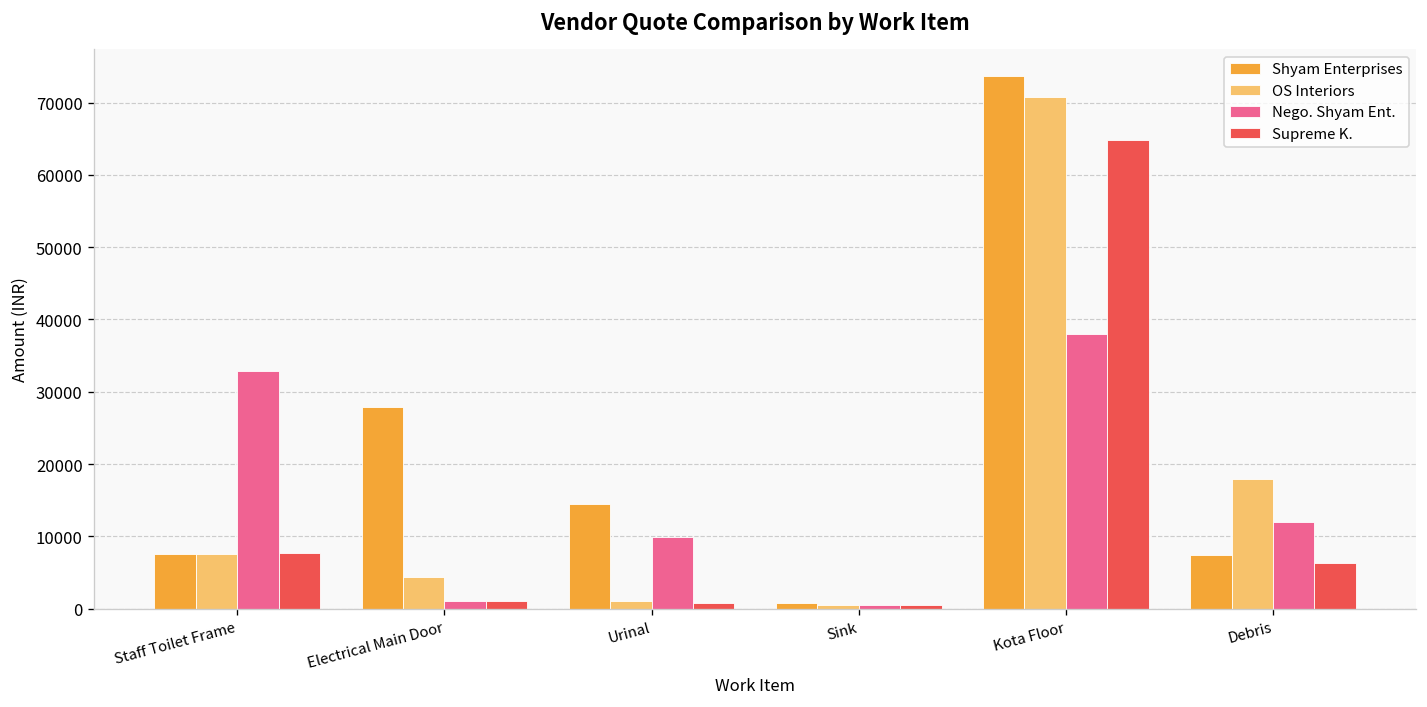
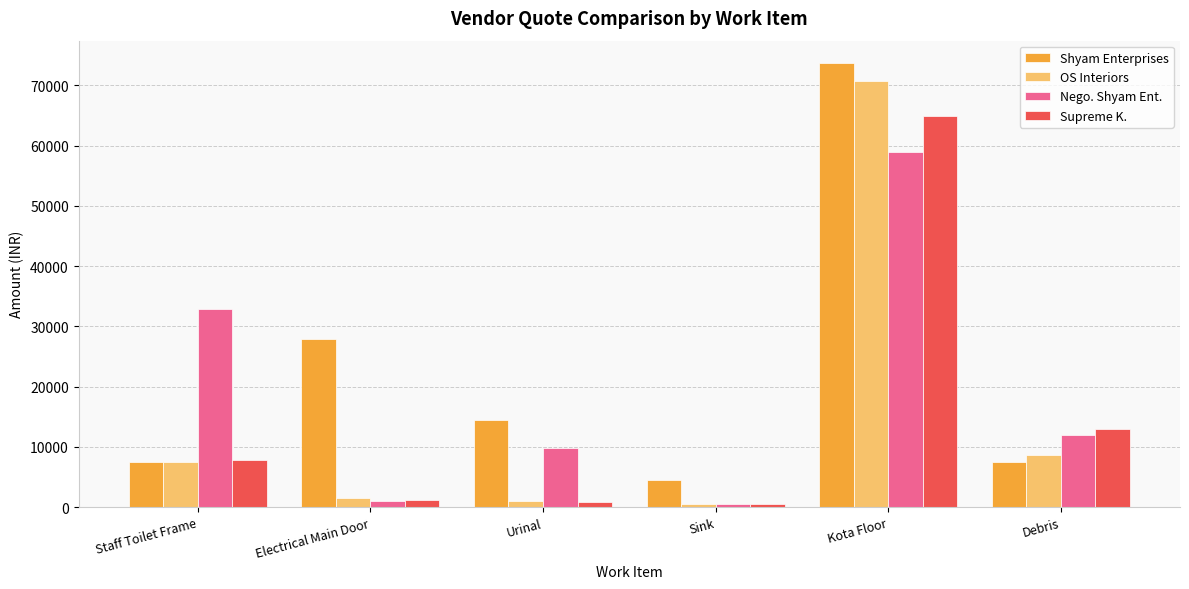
OS Interiors, Electrical Main Door: 4000 -> 2000
Shyam Enterprises, Sink: 1000 -> 4000
Nego. Shyam Ent., Kota Floor: 38000 -> 59000
OS Interiors, Debris: 18000 -> 9000
Supreme K., Debris: 6000 -> 13000
